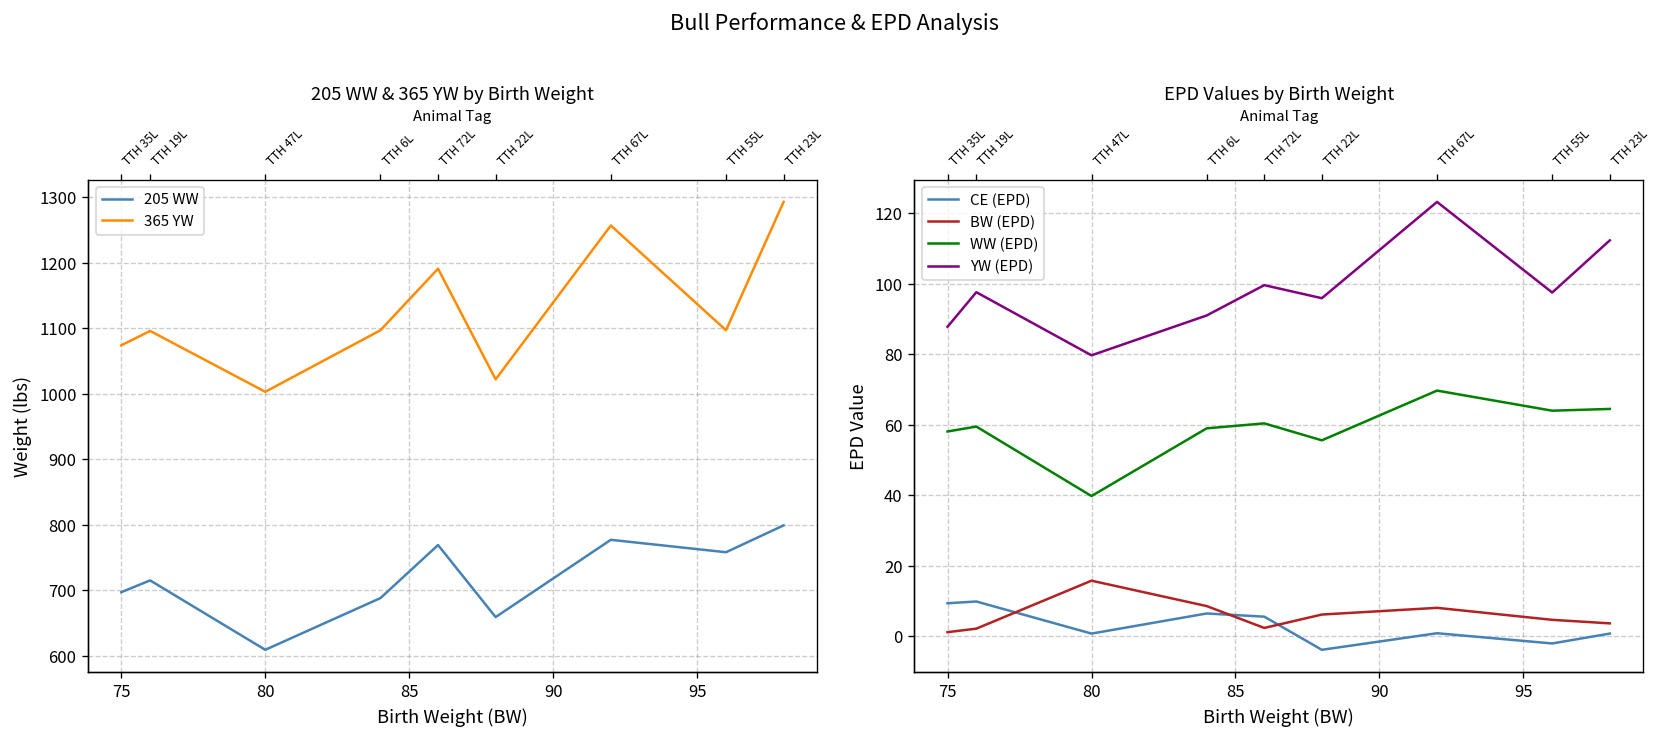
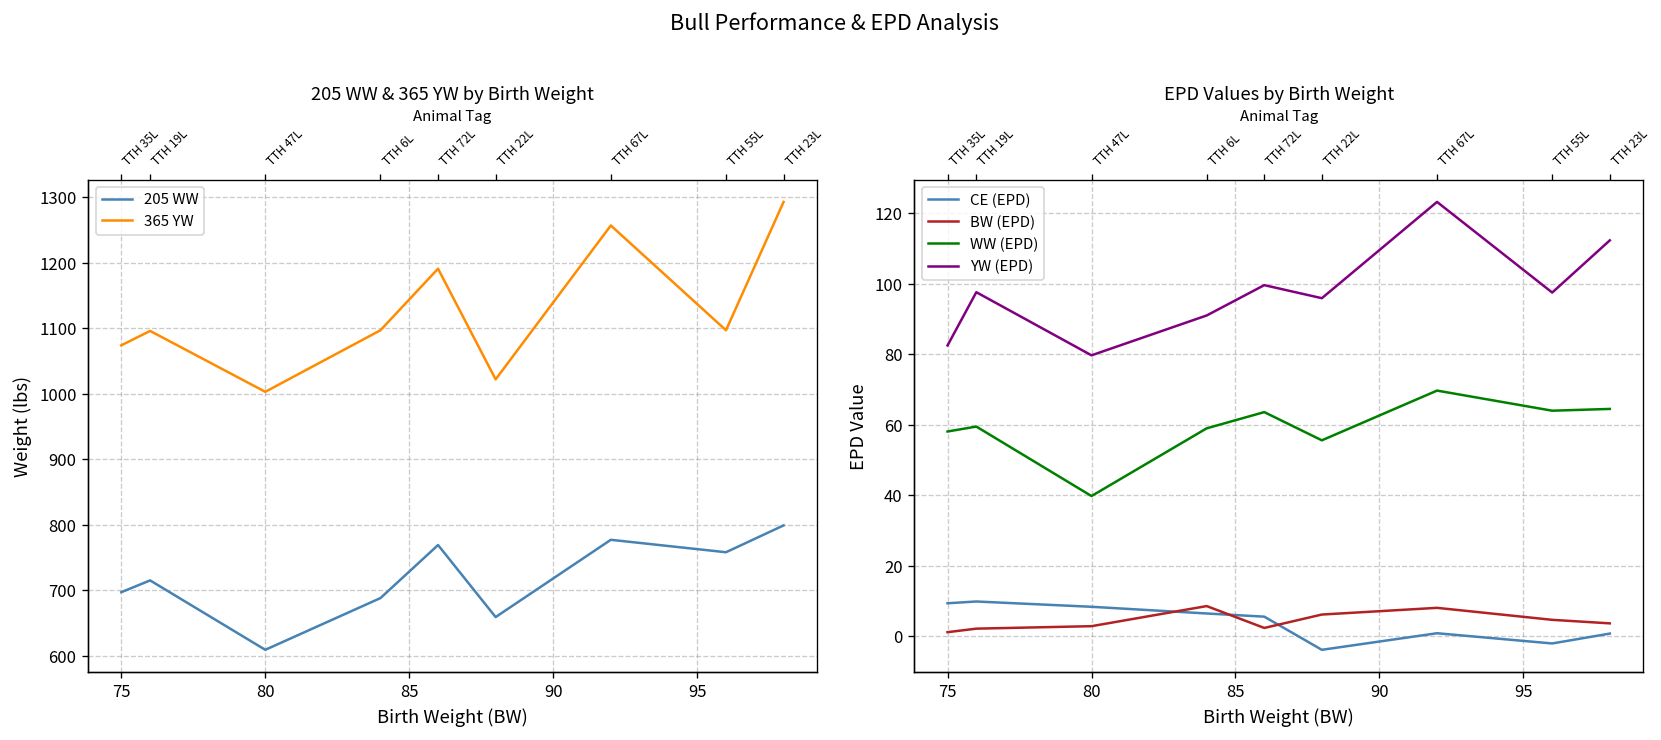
EPD Values by Birth Weight, YW (EPD), 75: 88 -> 83
EPD Values by Birth Weight, CE (EPD), 80: 1 -> 8
EPD Values by Birth Weight, BW (EPD), 80: 16 -> 3
EPD Values by Birth Weight, WW (EPD), TTH 72L: 60 -> 64
